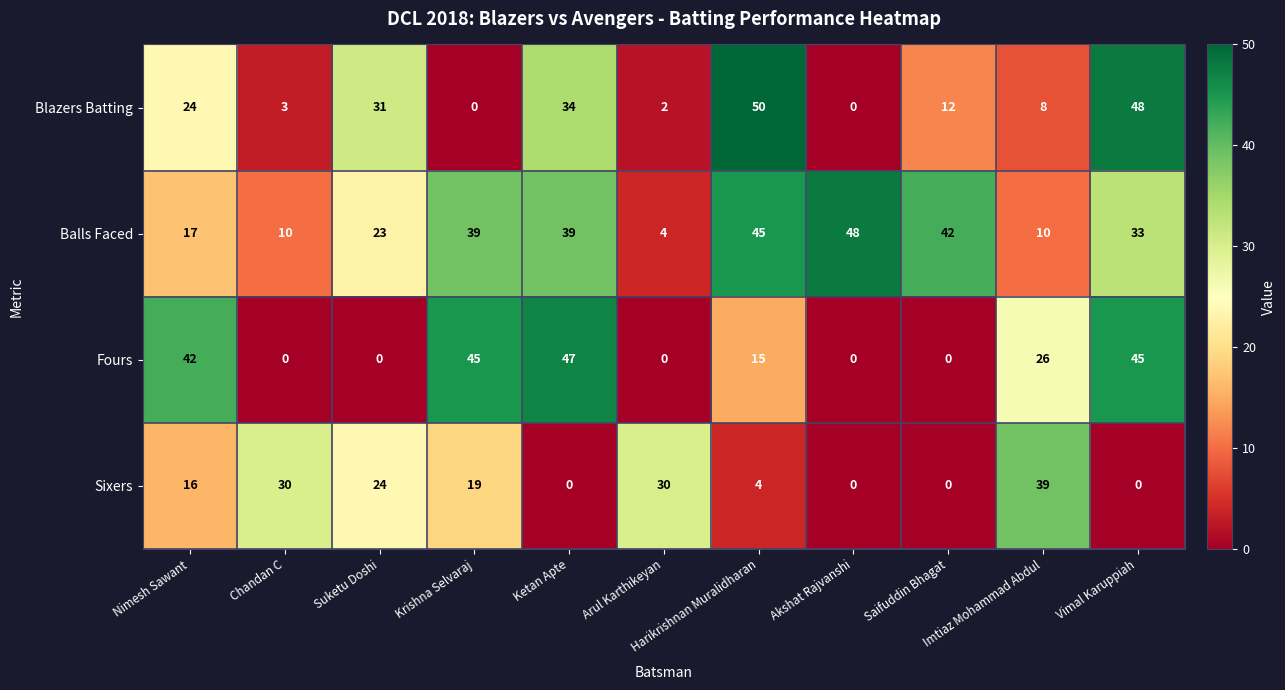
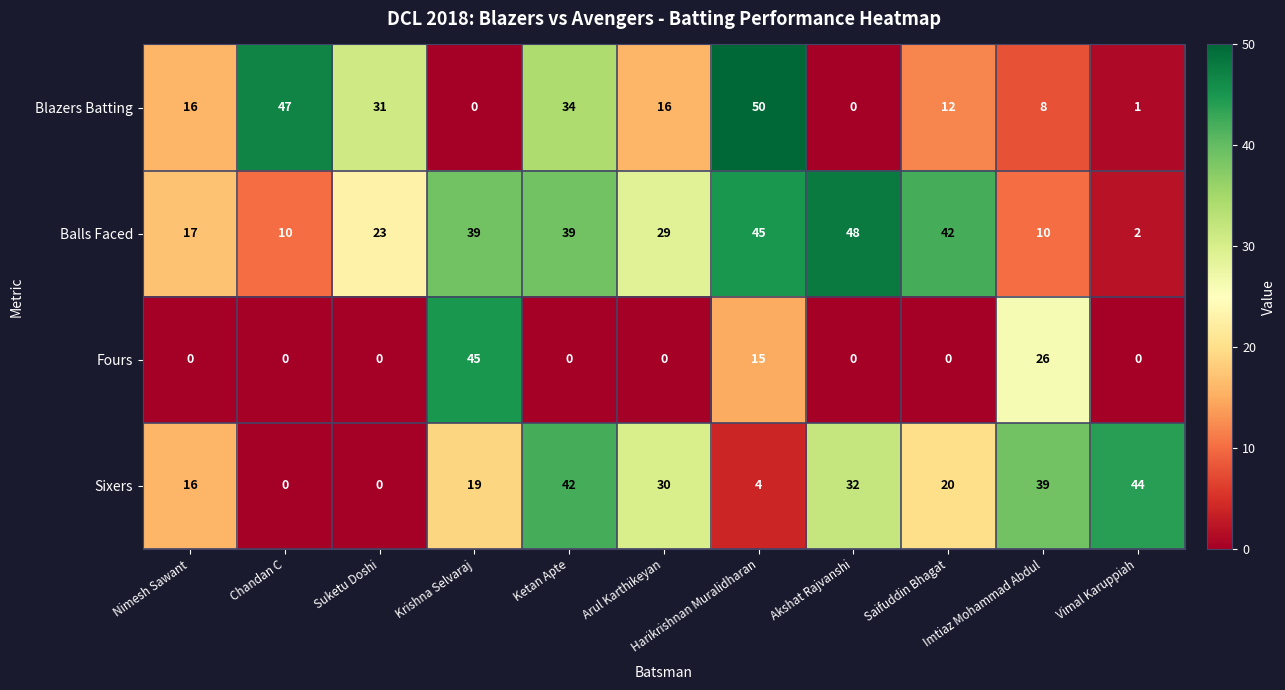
Blazers Batting, Nimesh Sawant: 24 -> 16
Blazers Batting, Chandan C: 3 -> 47
Blazers Batting, Arul Karthikeyan: 2 -> 16
Blazers Batting, Vimal Karuppiah: 48 -> 1
Balls Faced, Arul Karthikeyan: 4 -> 29
Balls Faced, Vimal Karuppiah: 33 -> 2
Fours, Nimesh Sawant: 42 -> 0
Fours, Ketan Apte: 47 -> 0
Fours, Vimal Karuppiah: 45 -> 0
Sixers, Chandan C: 30 -> 0
Sixers, Suketu Doshi: 24 -> 0
Sixers, Ketan Apte: 0 -> 42
Sixers, Akshat Rajvanshi: 0 -> 32
Sixers, Saifuddin Bhagat: 0 -> 20
Sixers, Vimal Karuppiah: 0 -> 44
